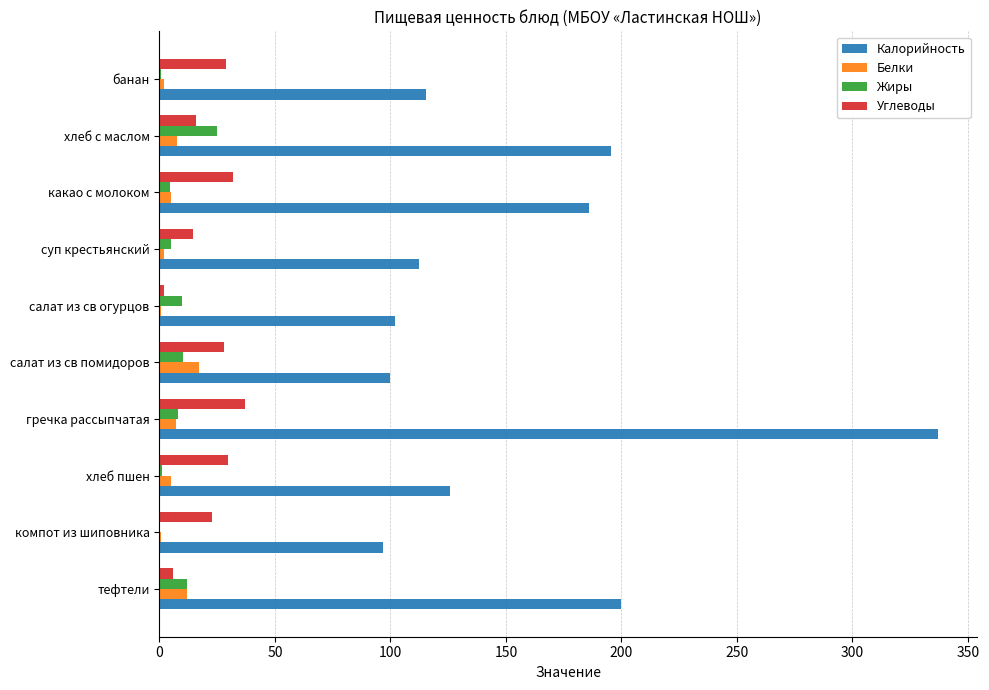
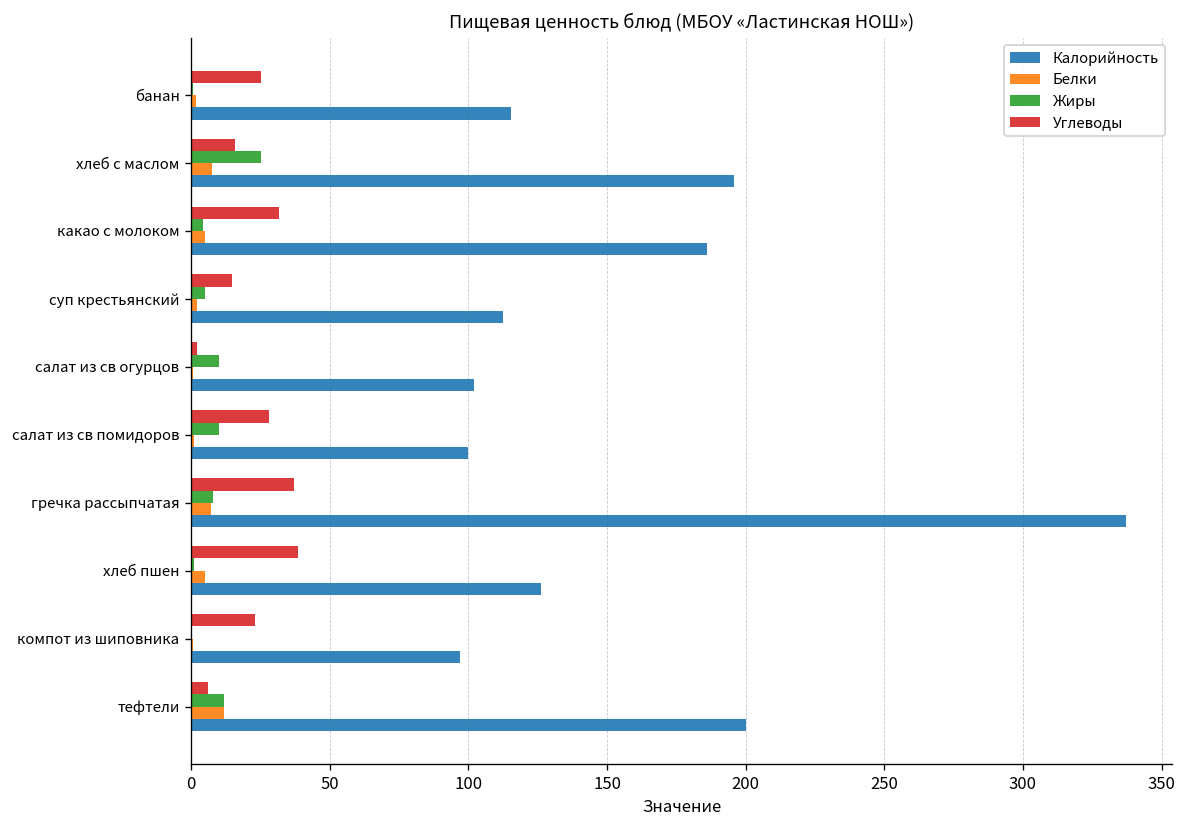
Углеводы, банан: 29 -> 25
Белки, салат из св помидоров: 17 -> 1
Углеводы, хлеб пшен: 30 -> 38
